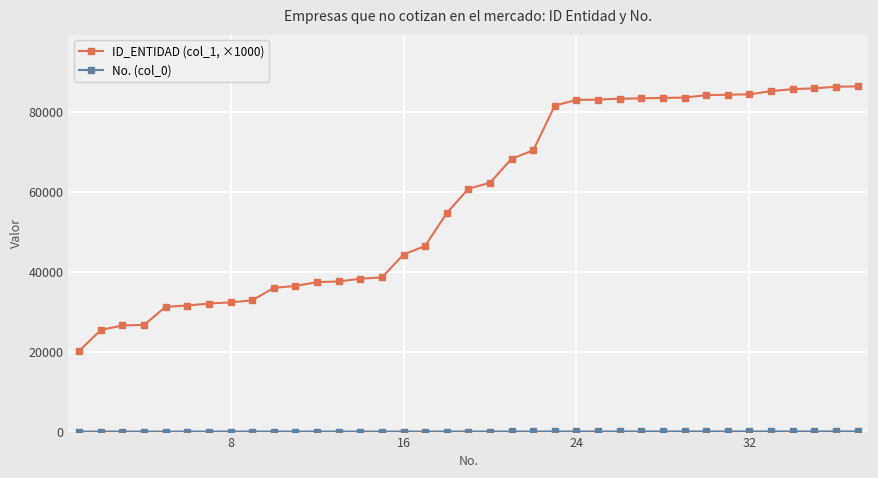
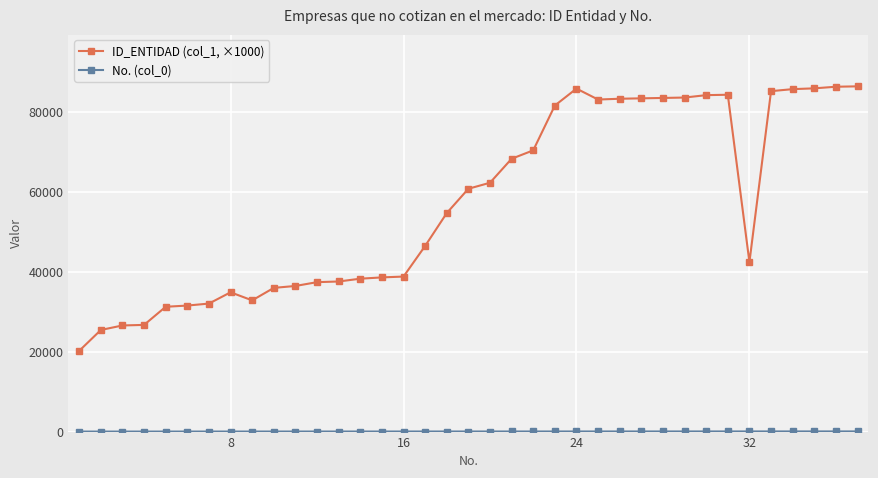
ID_ENTIDAD (col_1, ×1000), 8: 32000 -> 35000
ID_ENTIDAD (col_1, ×1000), 16: 44000 -> 39000
ID_ENTIDAD (col_1, ×1000), 24: 83000 -> 86000
ID_ENTIDAD (col_1, ×1000), 32: 84000 -> 42000
